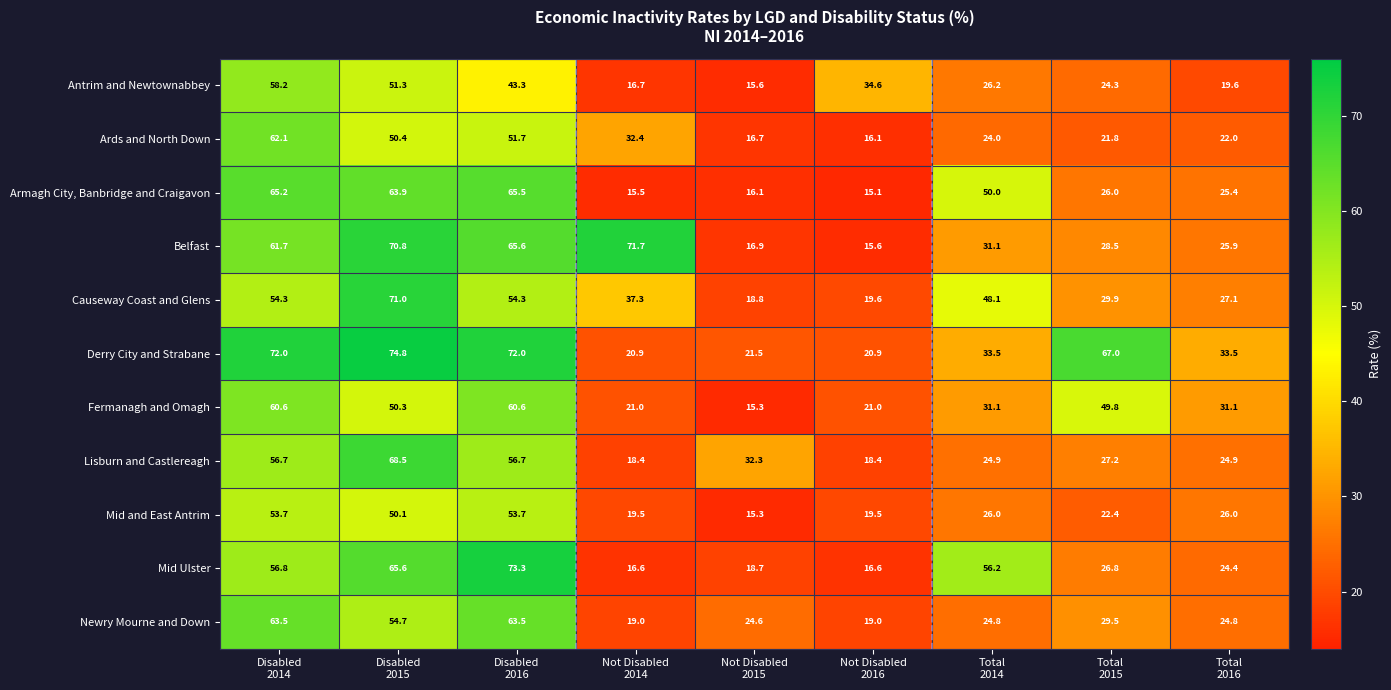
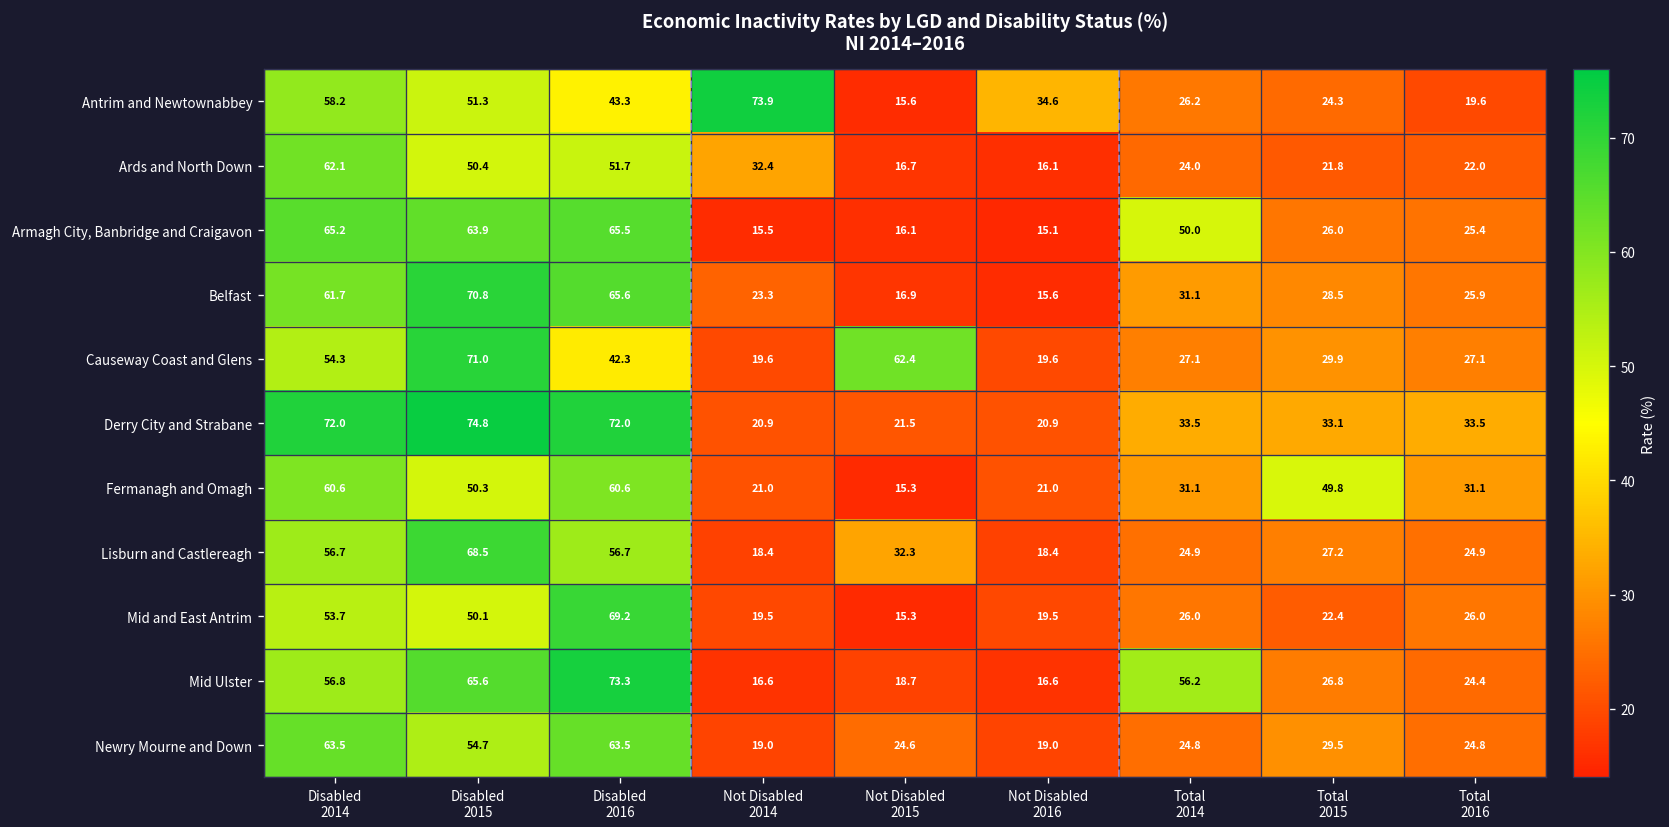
Antrim and Newtownabbey, Not Disabled 2014: 16.7 -> 73.9
Belfast, Not Disabled 2014: 71.7 -> 23.3
Causeway Coast and Glens, Disabled 2016: 54.3 -> 42.3
Causeway Coast and Glens, Not Disabled 2014: 37.3 -> 19.6
Causeway Coast and Glens, Not Disabled 2015: 18.8 -> 62.4
Causeway Coast and Glens, Total 2014: 48.1 -> 27.1
Derry City and Strabane, Total 2015: 67.0 -> 33.1
Mid and East Antrim, Disabled 2016: 53.7 -> 69.2
